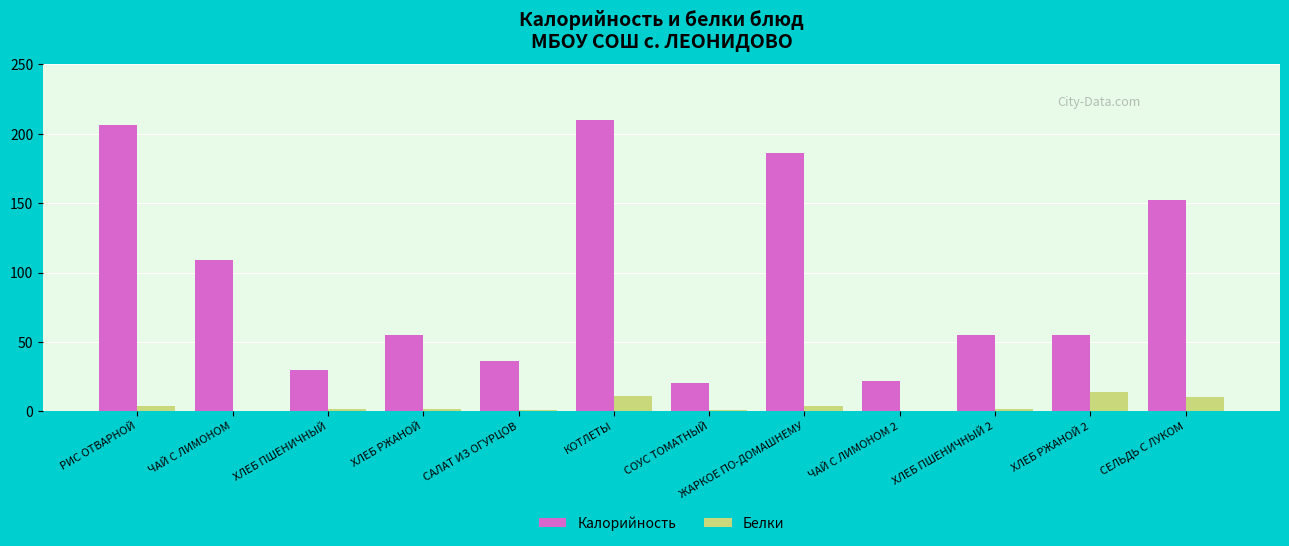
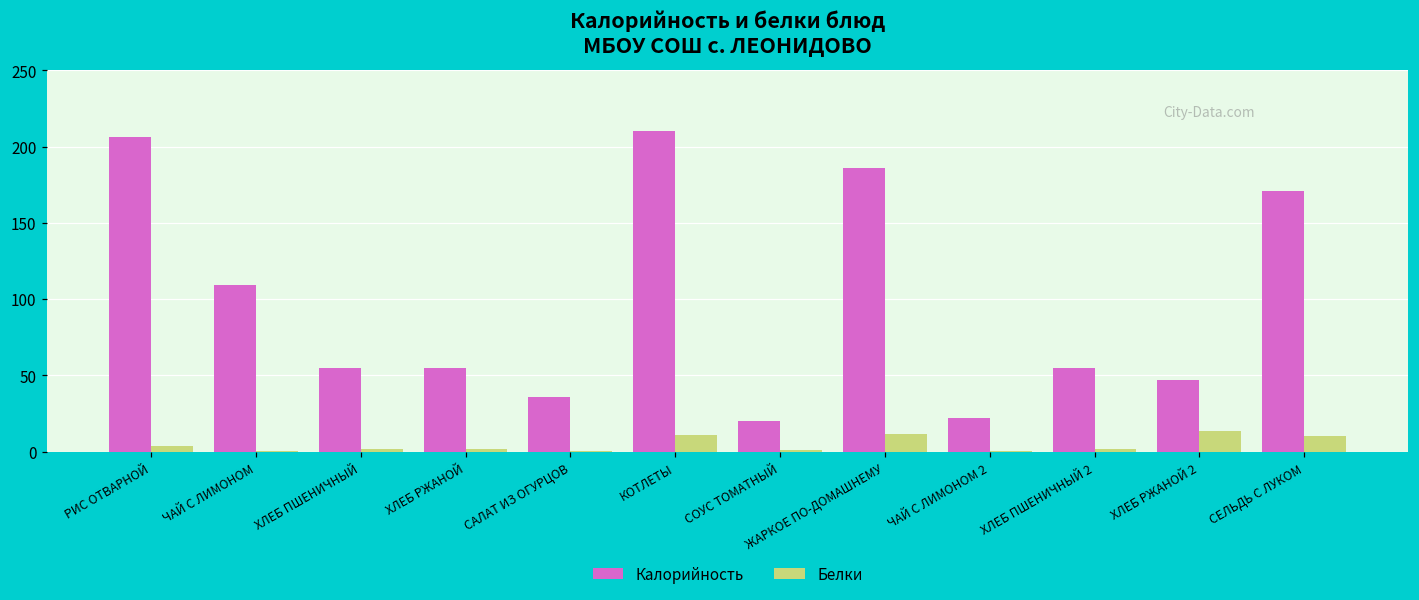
Калорийность, ХЛЕБ ПШЕНИЧНЫЙ: 30 -> 55
Белки, ЖАРКОЕ ПО-ДОМАШНЕМУ: 3 -> 11
Калорийность, ХЛЕБ РЖАНОЙ 2: 55 -> 47
Калорийность, СЕЛЬДЬ С ЛУКОМ: 152 -> 171
